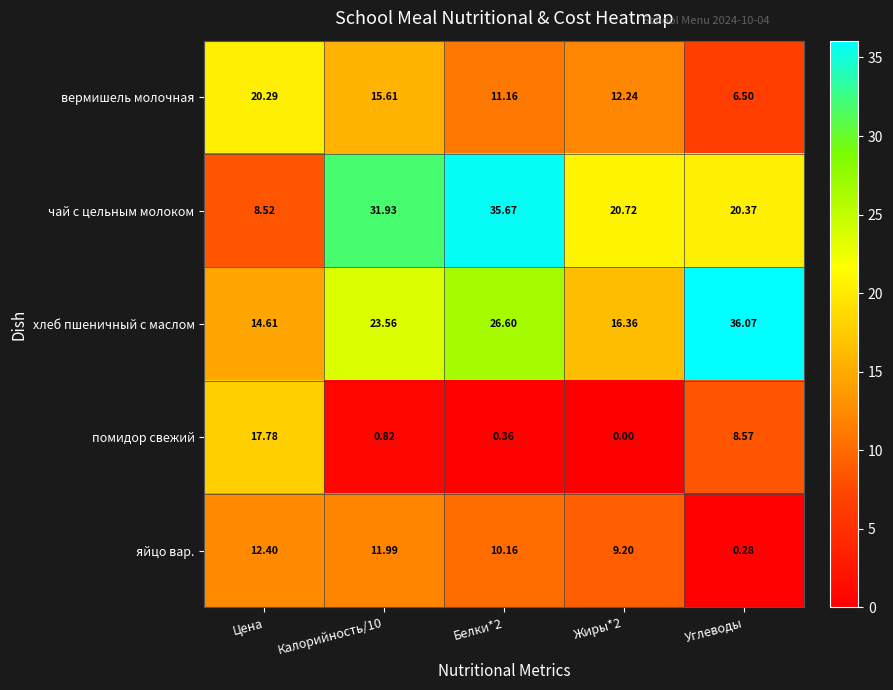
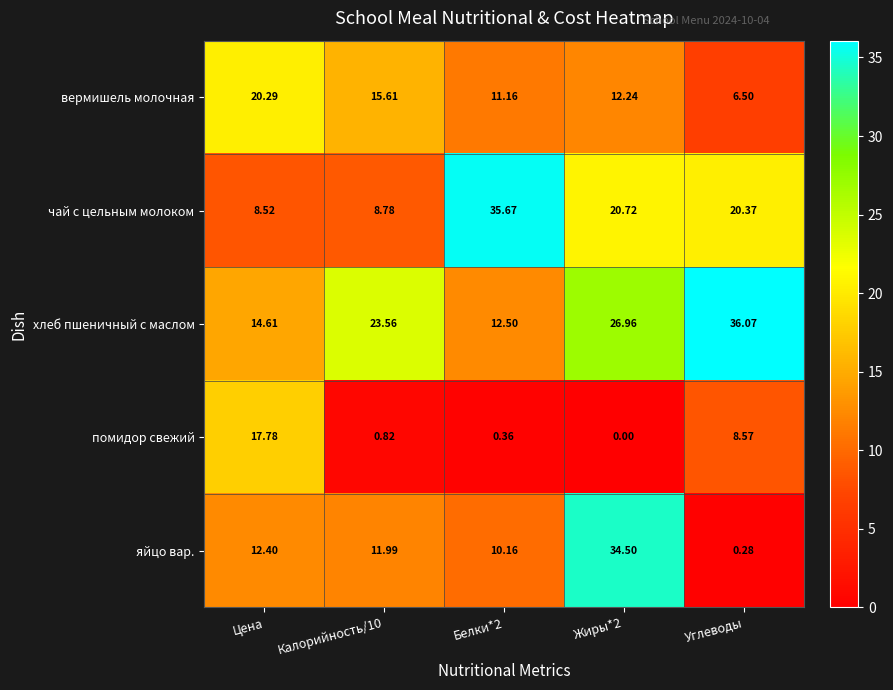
чай с цельным молоком, Калорийность/10: 31.93 -> 8.78
хлеб пшеничный с маслом, Белки*2: 26.60 -> 12.50
хлеб пшеничный с маслом, Жиры*2: 16.36 -> 26.96
яйцо вар., Жиры*2: 9.20 -> 34.50
